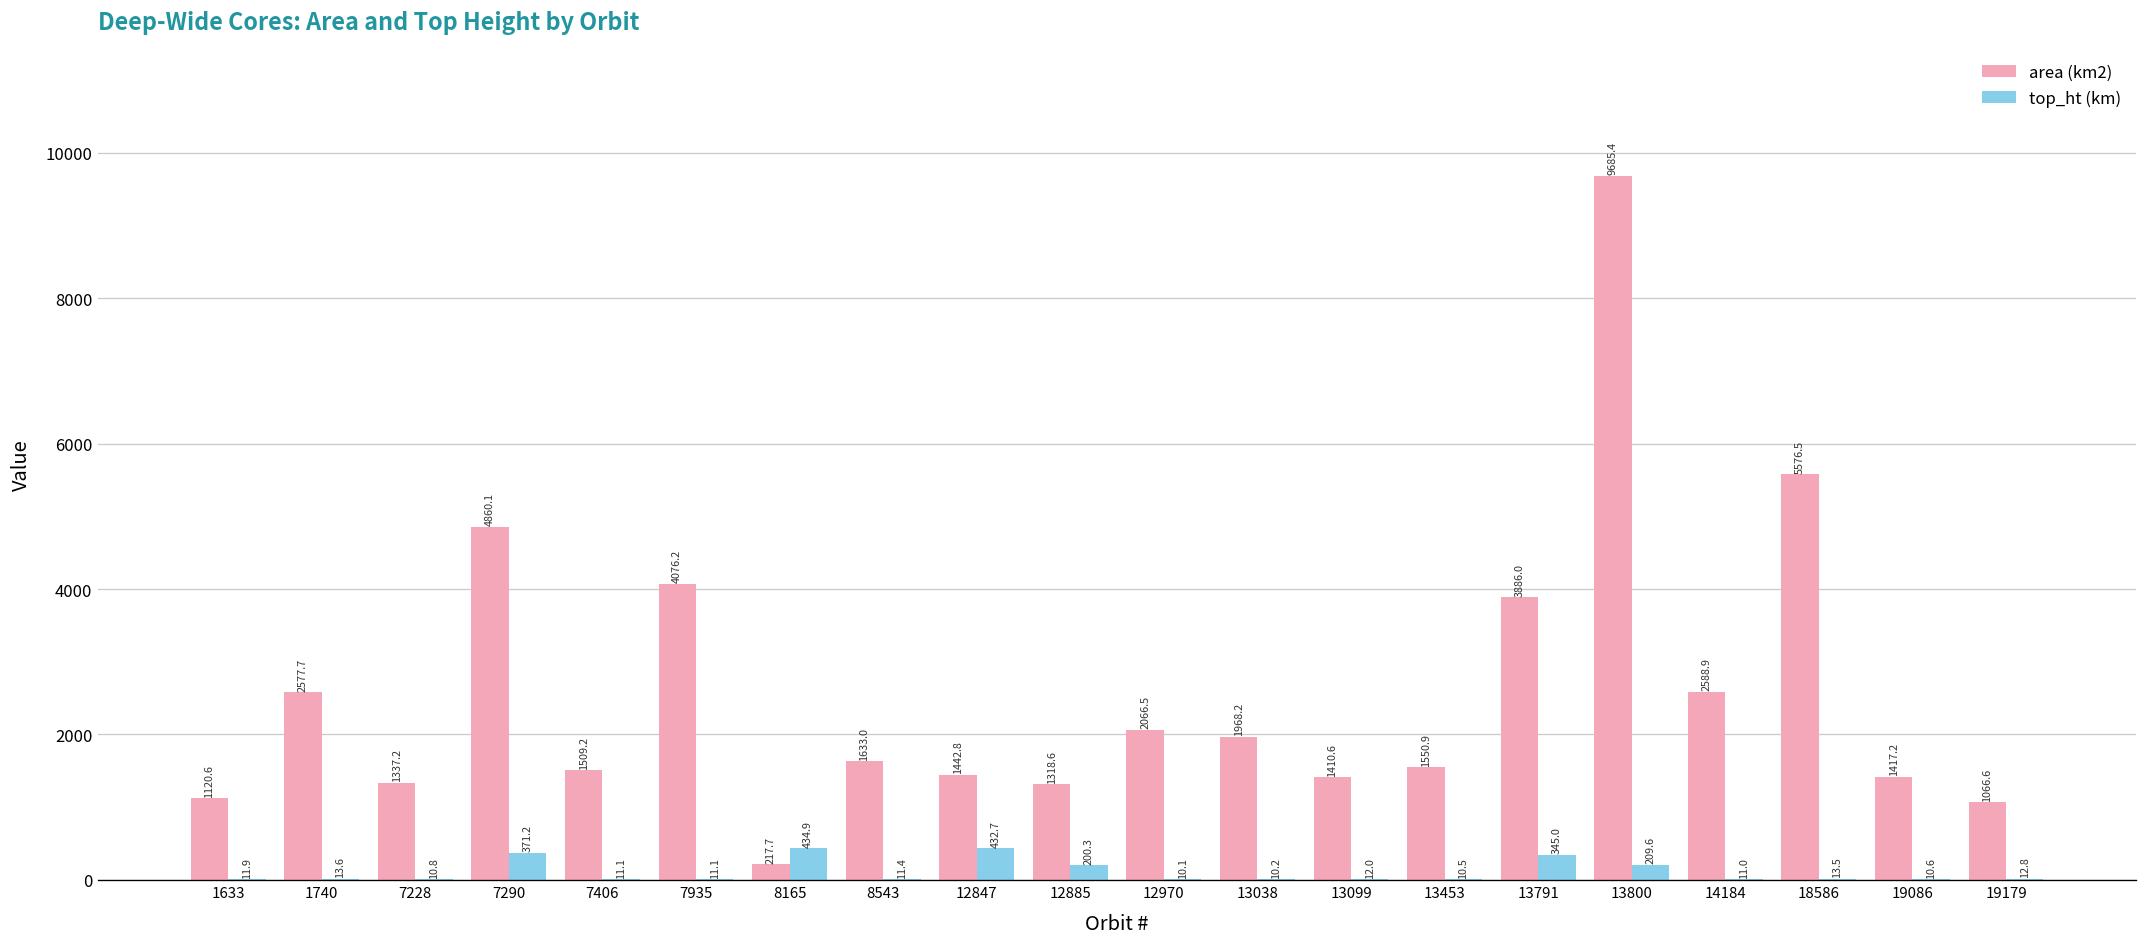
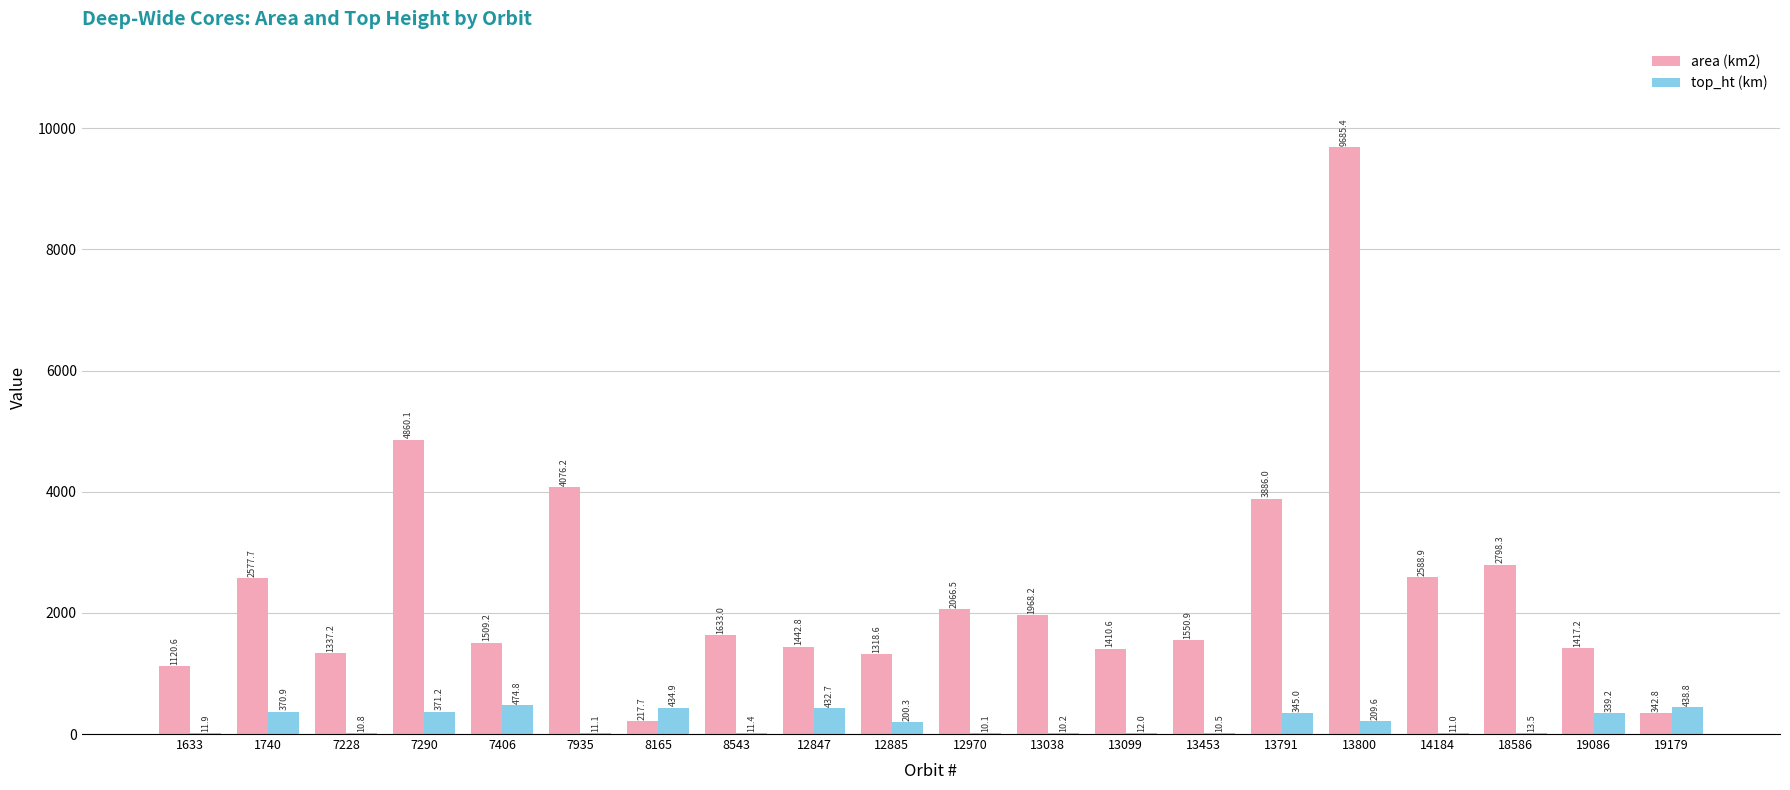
top_ht (km), 1740: 13.6 -> 370.9
top_ht (km), 7406: 11.1 -> 474.8
area (km2), 18586: 5576.5 -> 2798.3
top_ht (km), 19086: 10.6 -> 339.2
area (km2), 19179: 1066.6 -> 342.8
top_ht (km), 19179: 12.8 -> 438.8
